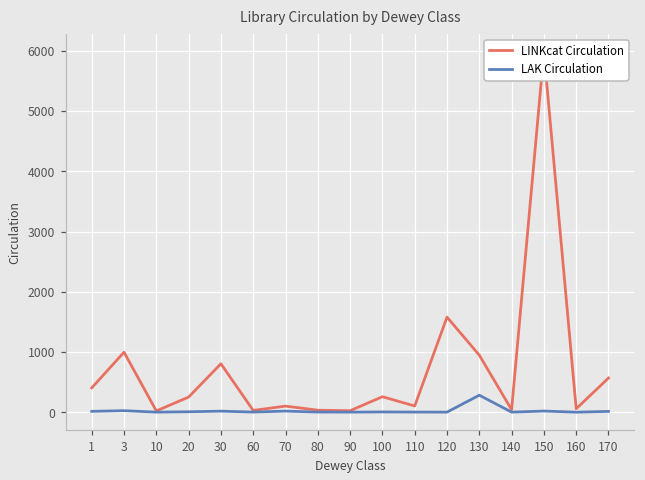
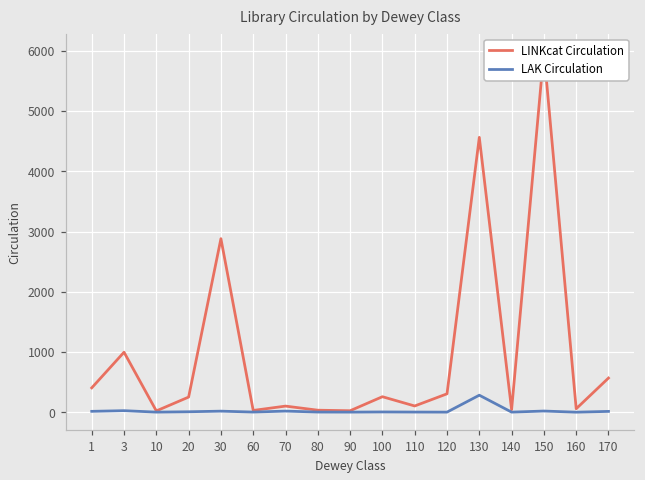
LINKcat Circulation, 30: 800 -> 2900
LINKcat Circulation, 120: 1600 -> 300
LINKcat Circulation, 130: 900 -> 4600
